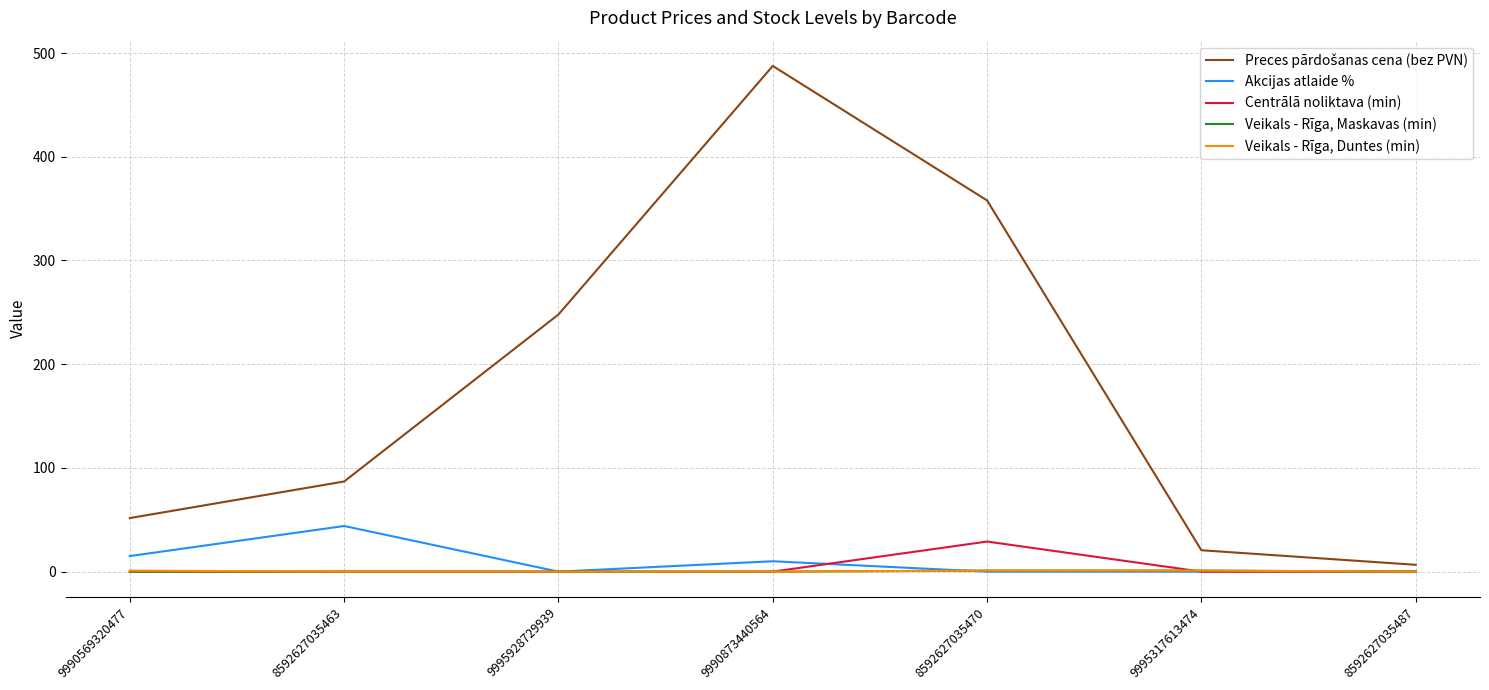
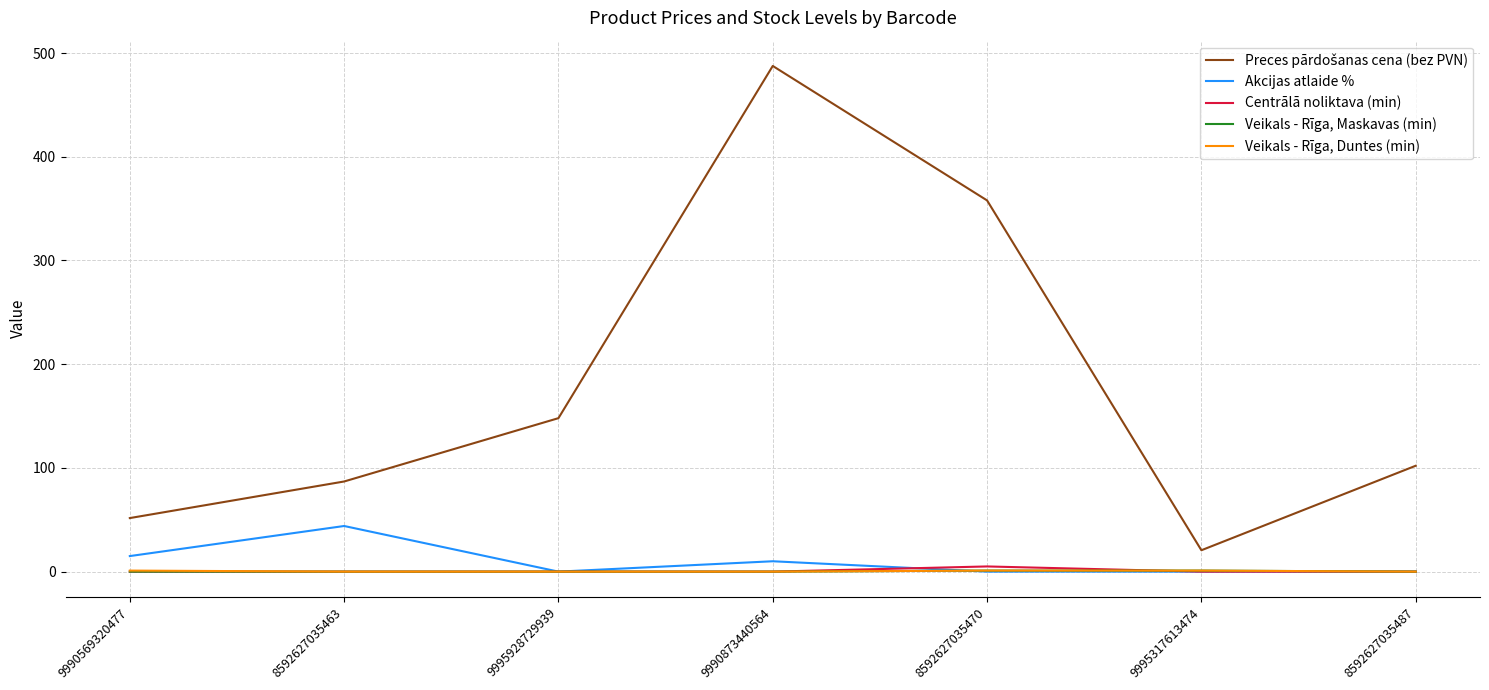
Preces pārdošanas cena (bez PVN), 9995928729939: 248 -> 148
Centrālā noliktava (min), 8592627035470: 29 -> 5
Preces pārdošanas cena (bez PVN), 8592627035487: 7 -> 102
